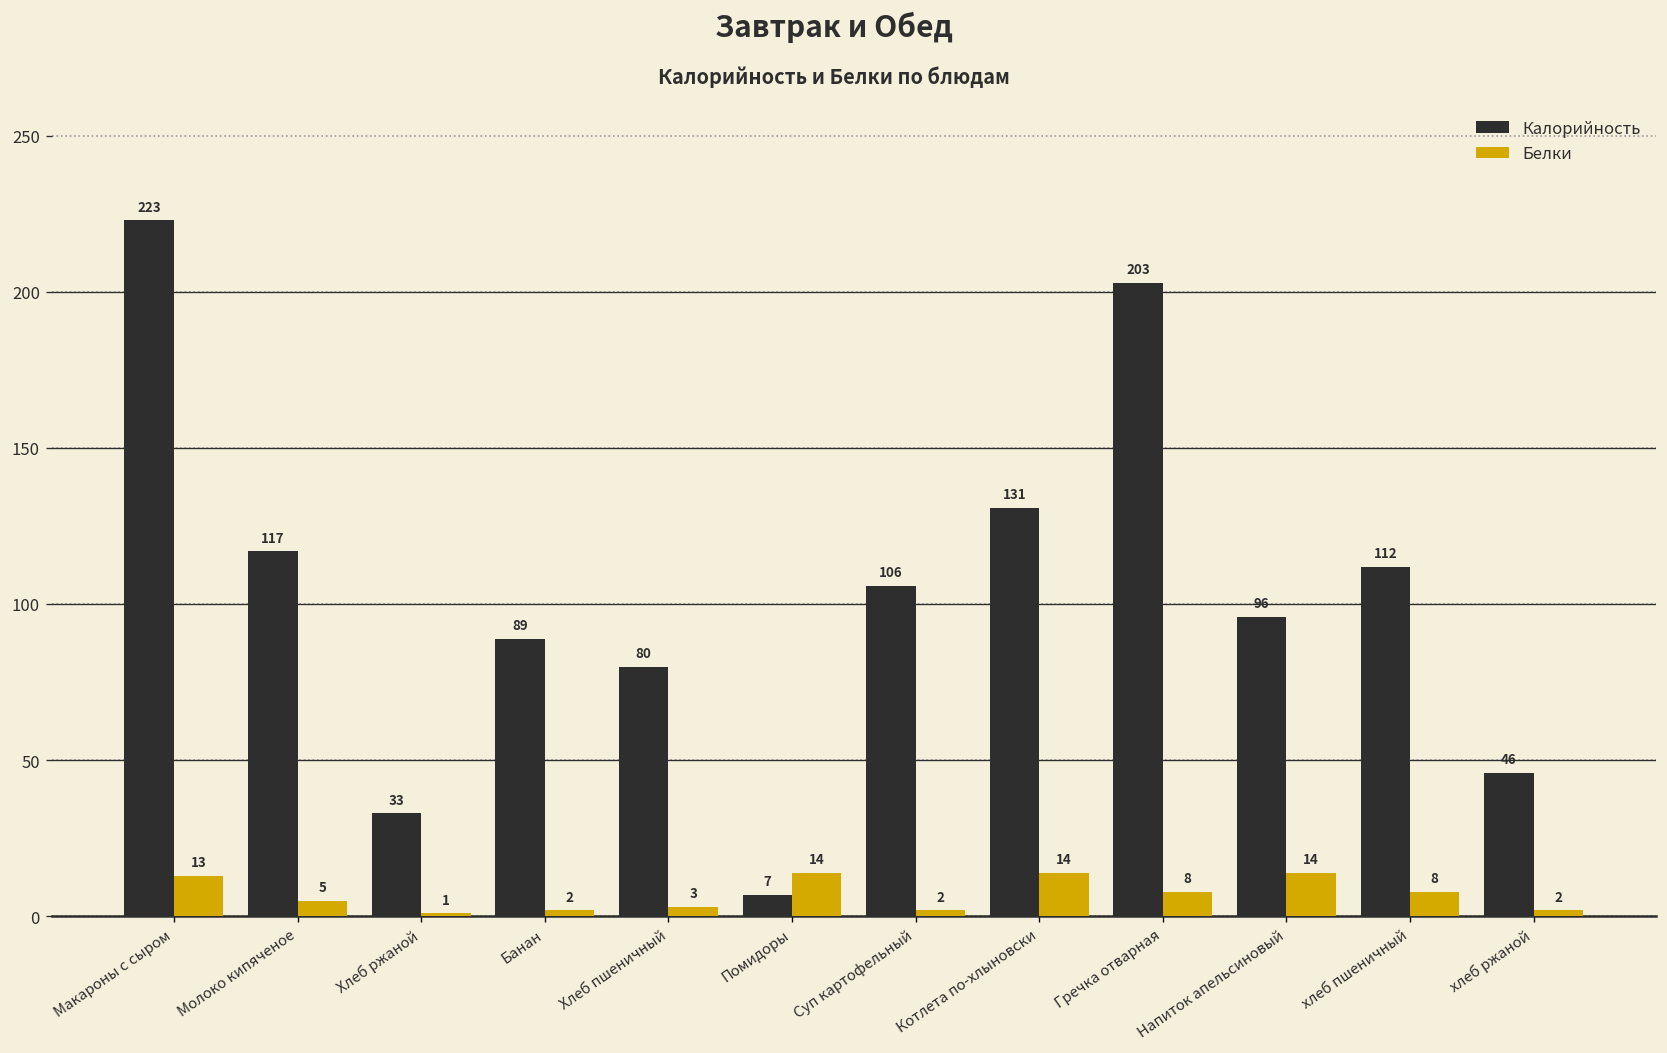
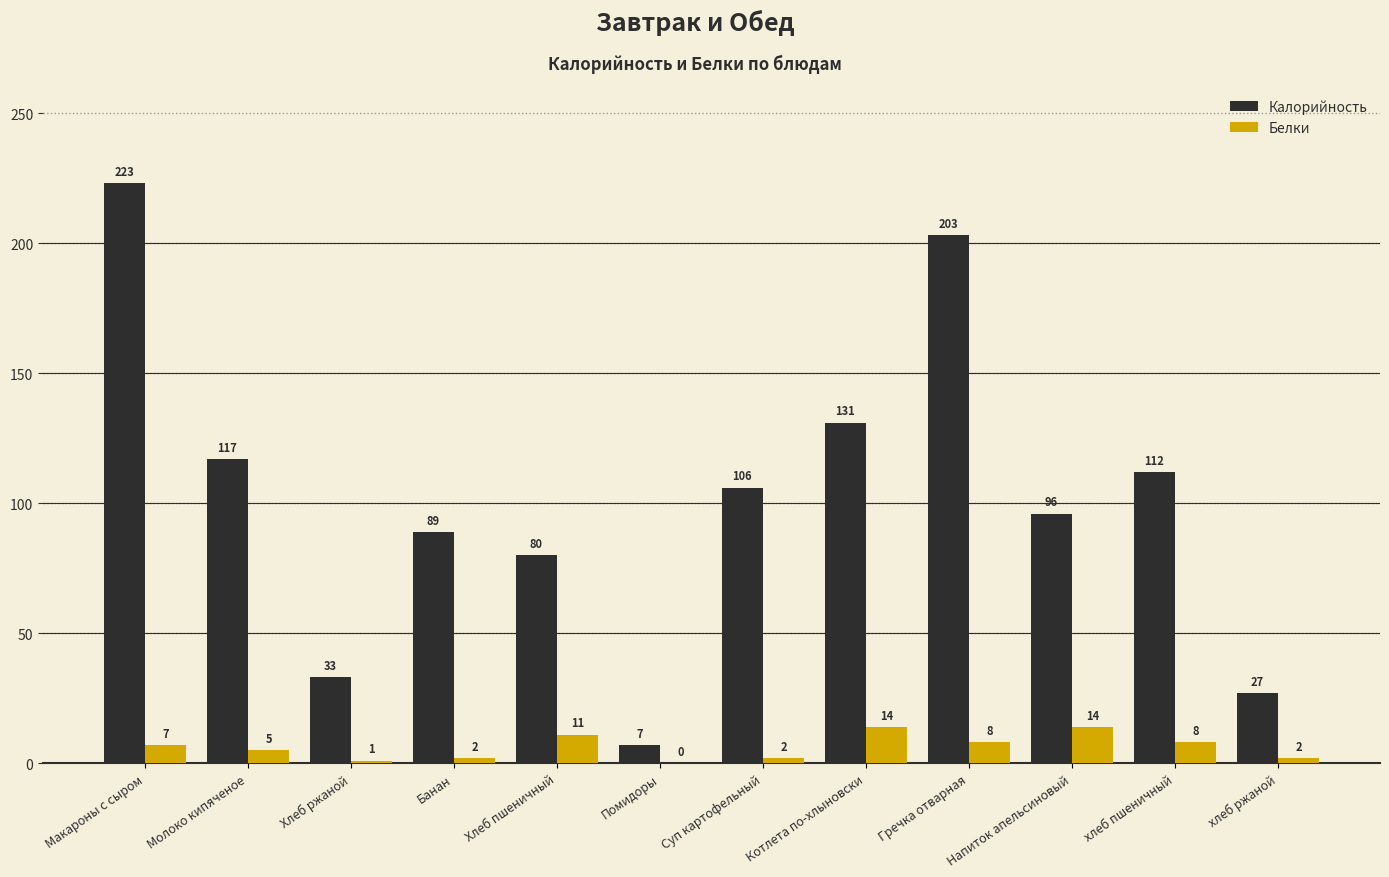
Белки, Макароны с сыром: 13 -> 7
Белки, Хлеб пшеничный: 3 -> 11
Белки, Помидоры: 14 -> 0
Калорийность, хлеб ржаной: 46 -> 27
